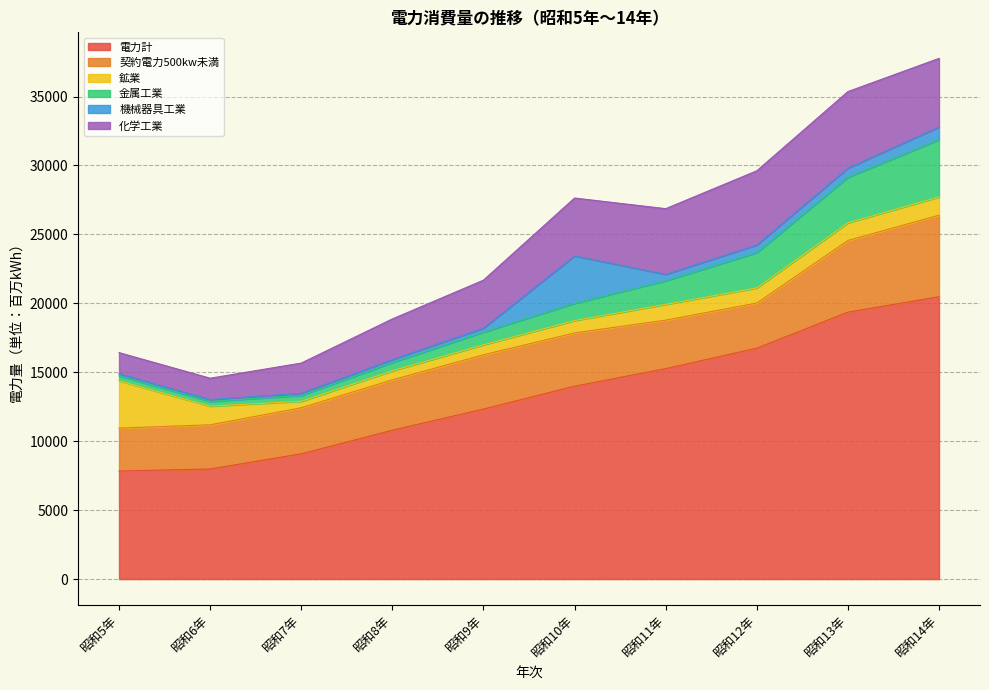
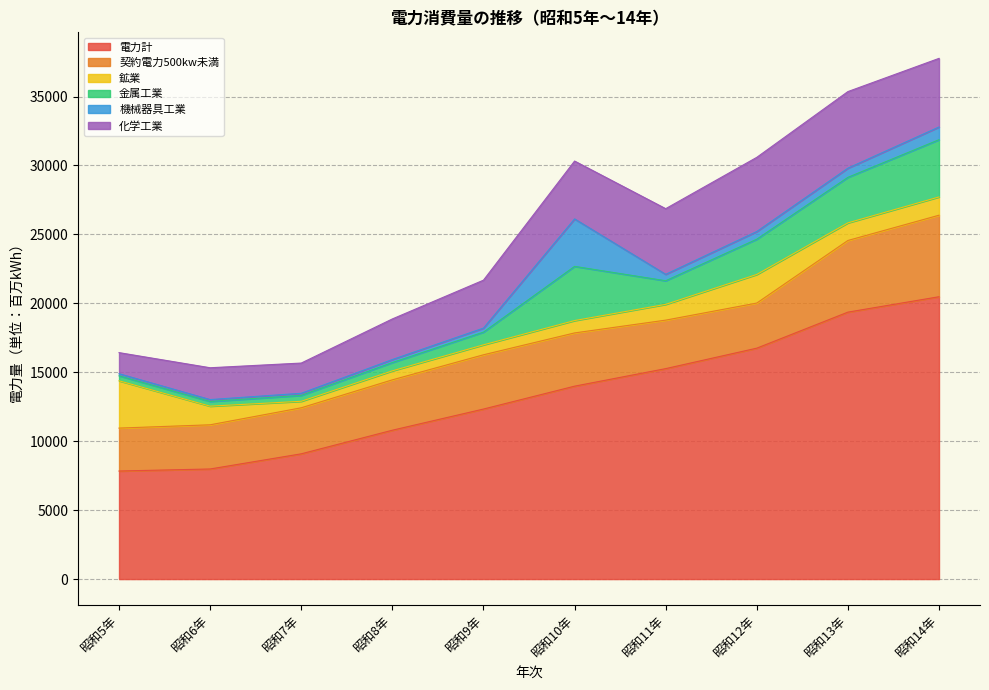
化学工業, 昭和6年: 1600 -> 2300
金属工業, 昭和10年: 1200 -> 3900
鉱業, 昭和12年: 1100 -> 2100
